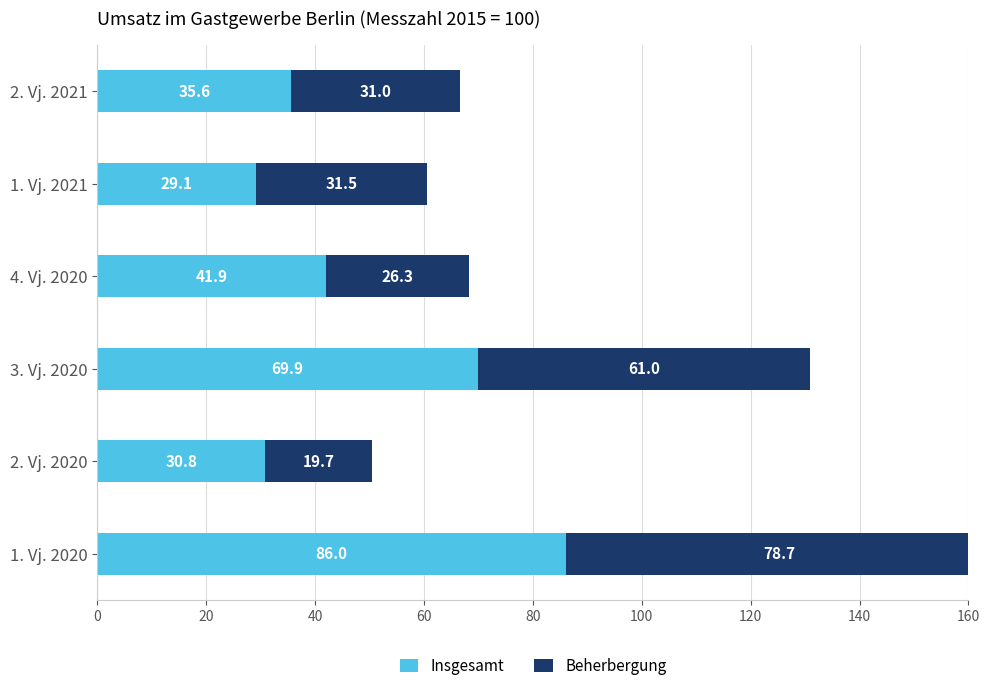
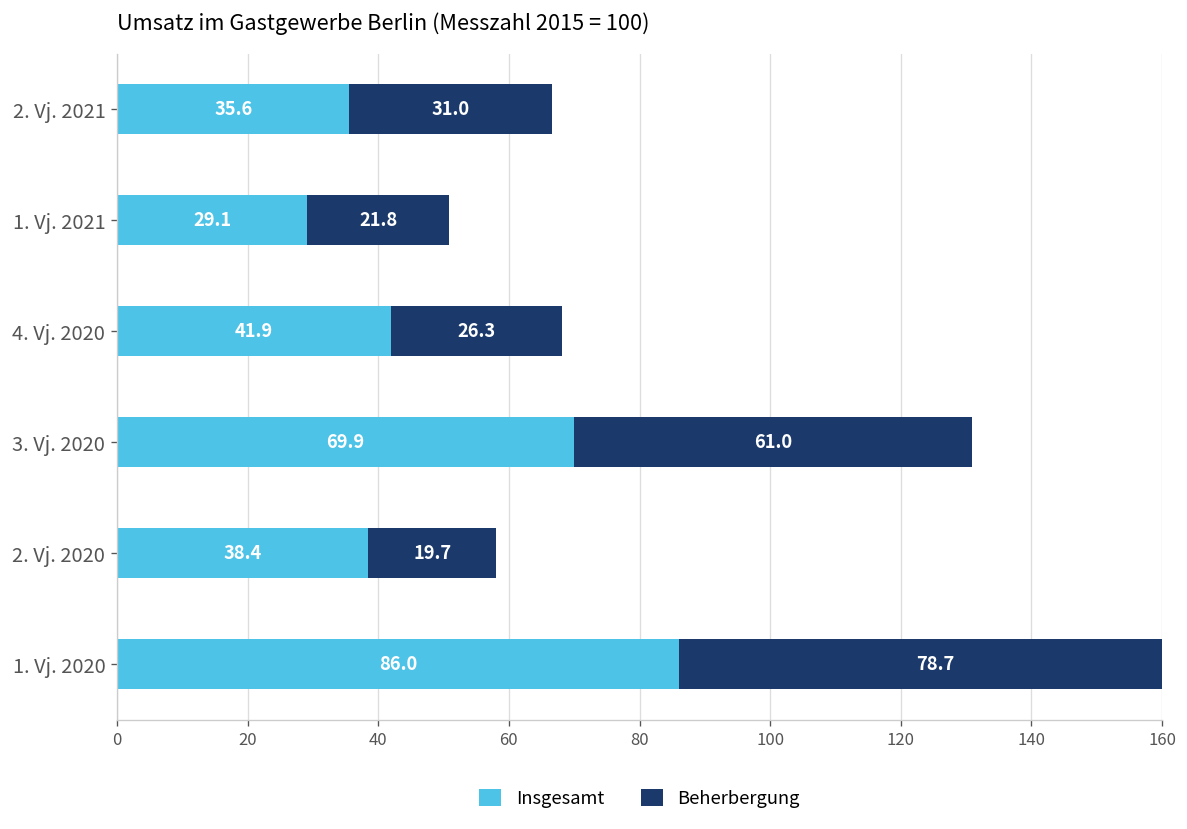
Beherbergung, 1. Vj. 2021: 31.5 -> 21.8
Insgesamt, 2. Vj. 2020: 30.8 -> 38.4
